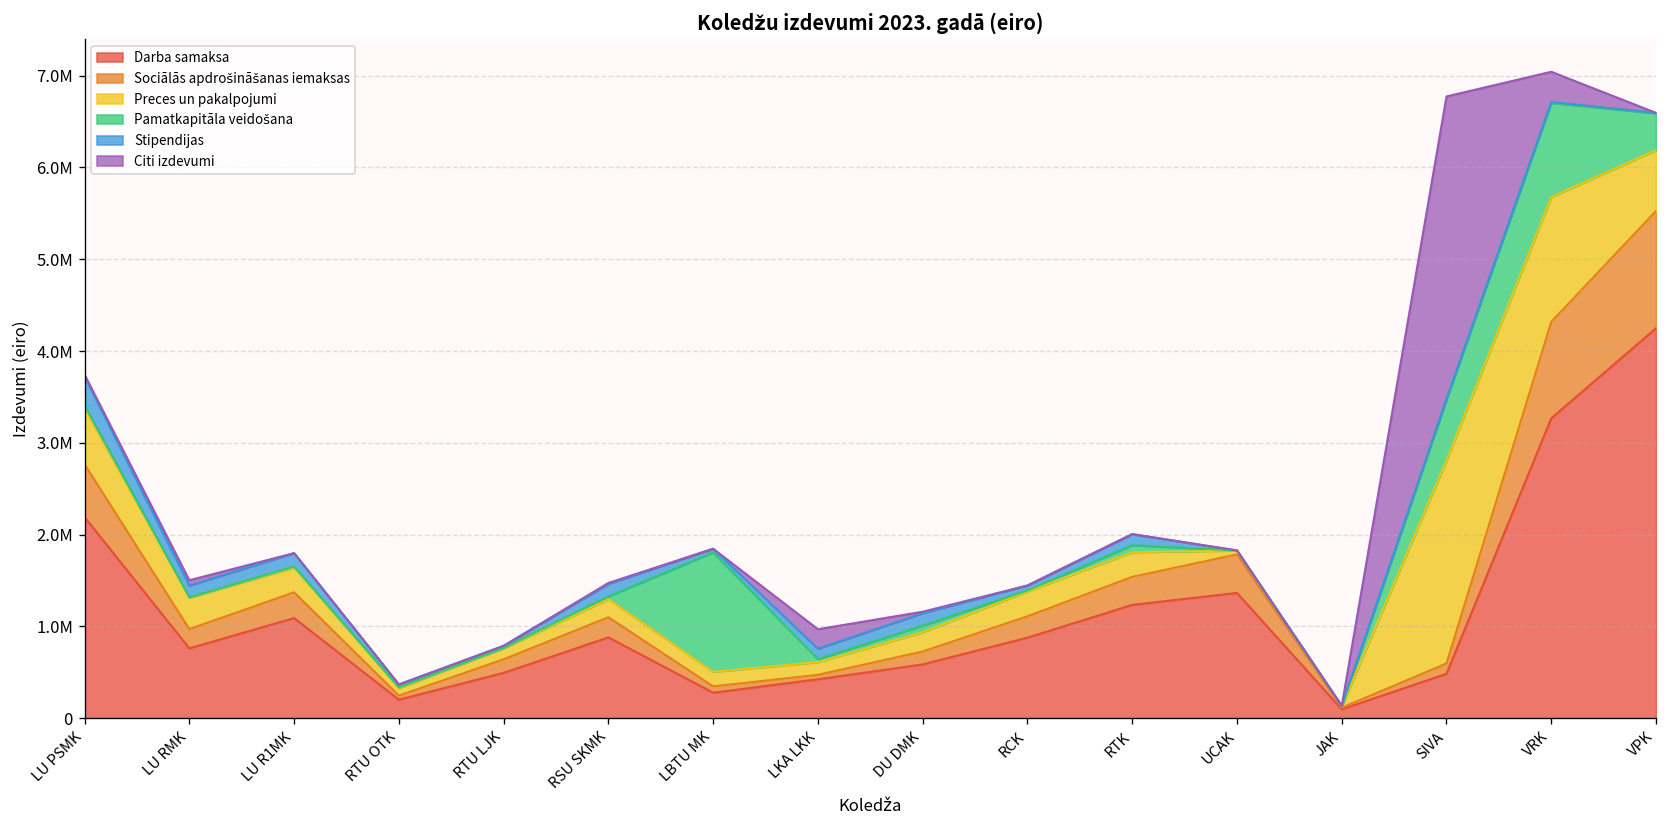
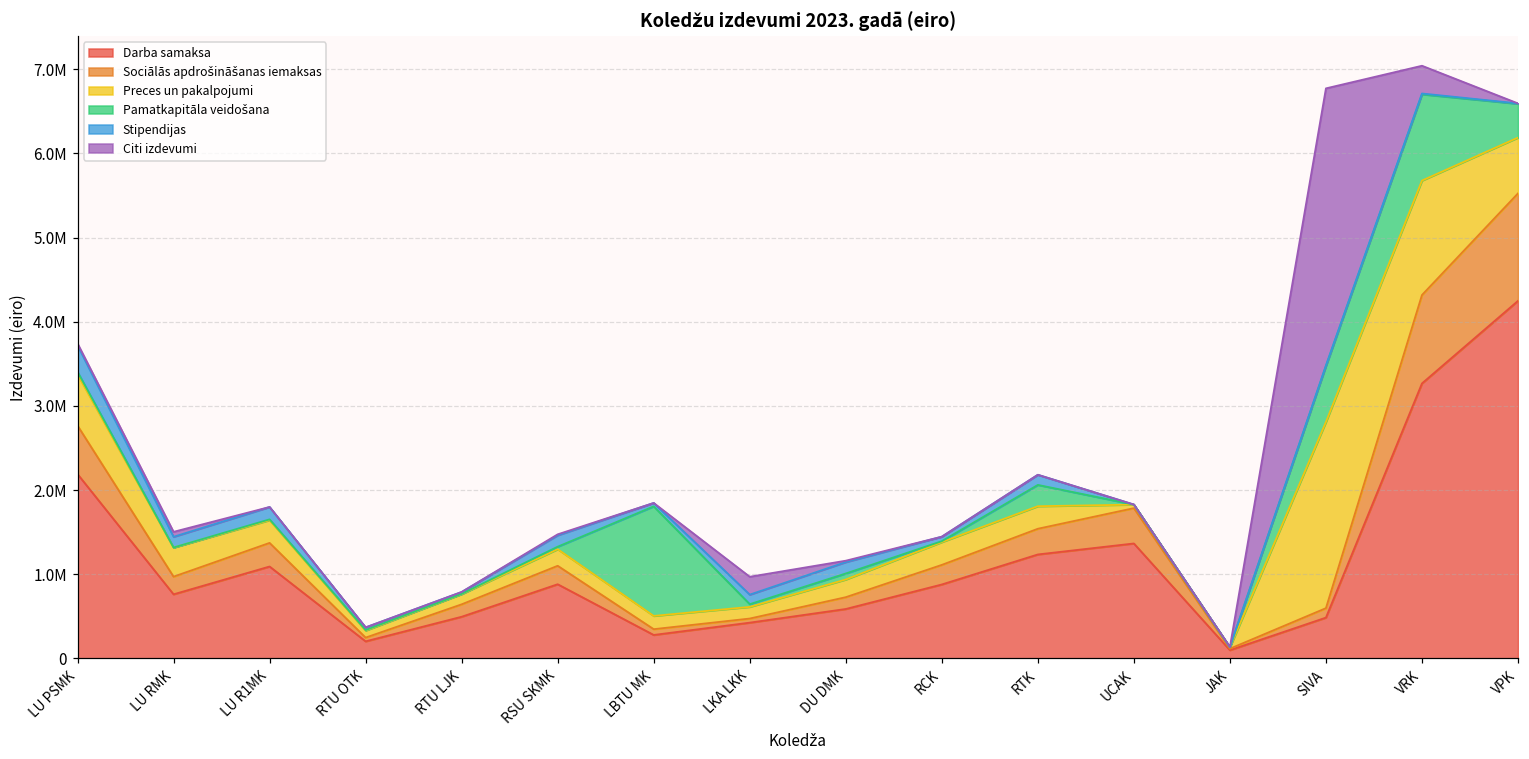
Pamatkapitāla veidošana, RTK: 100000 -> 300000
